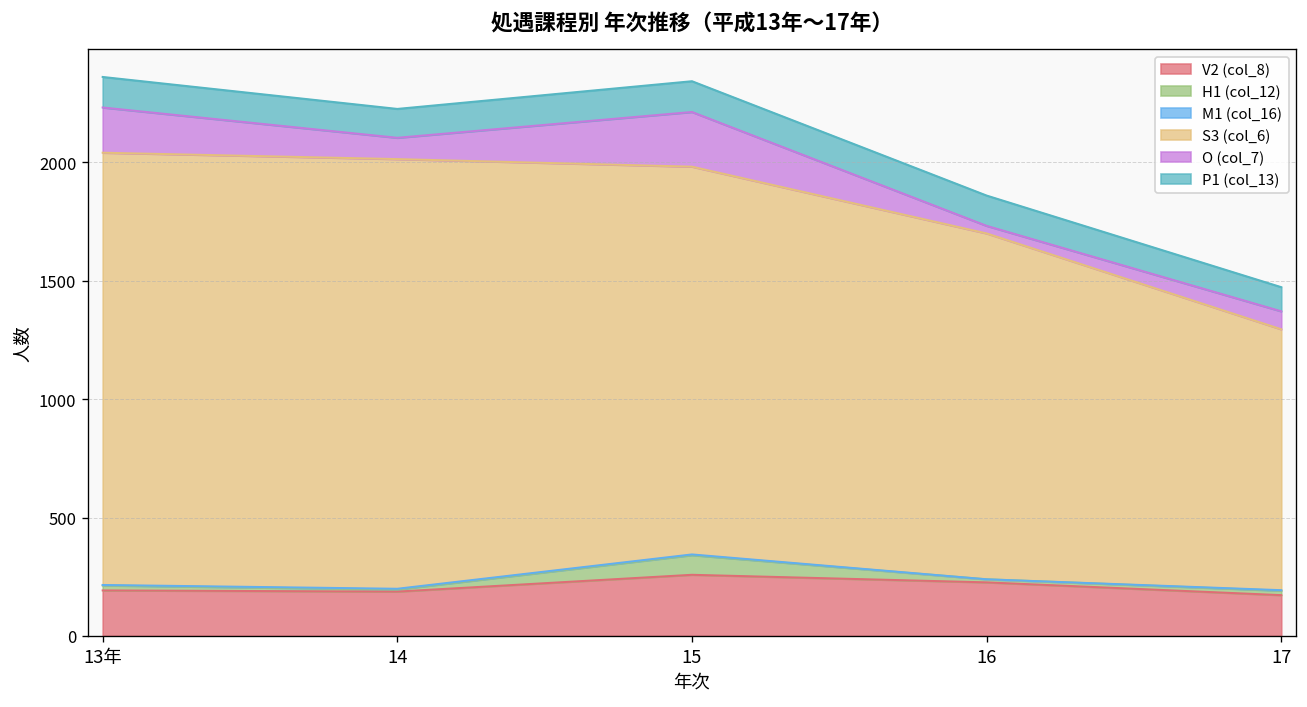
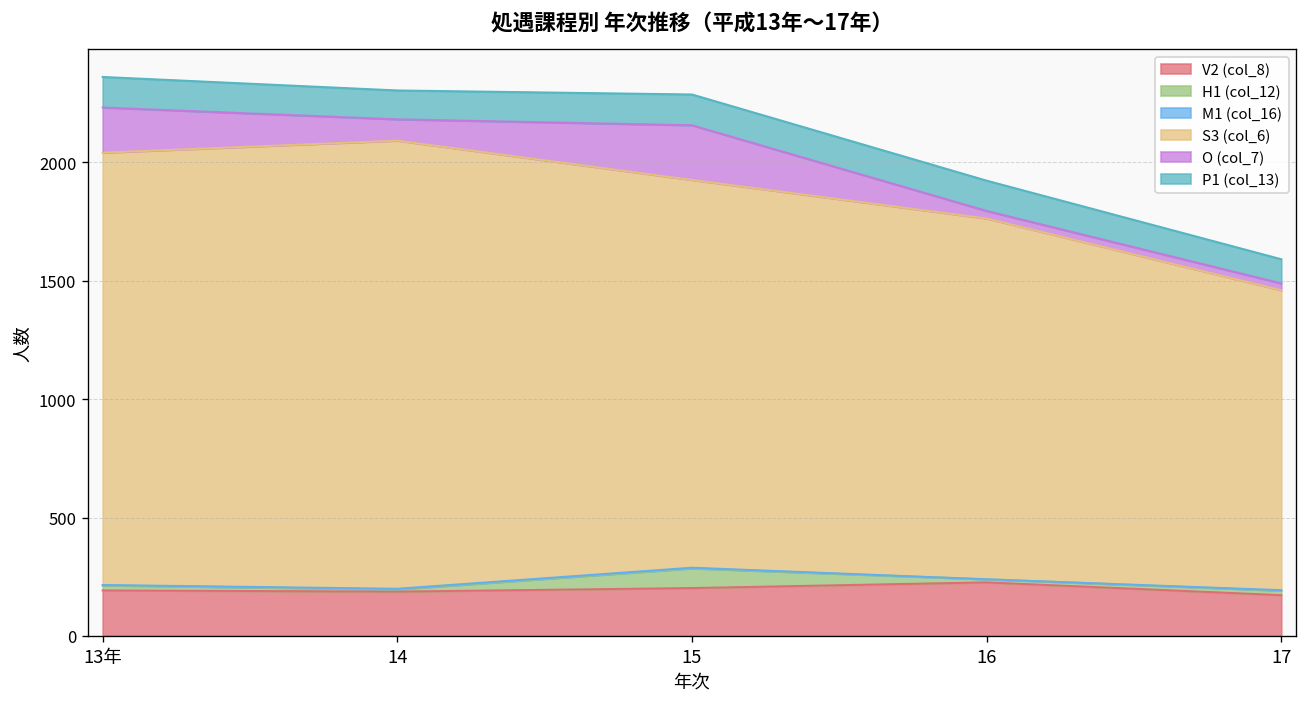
S3 (col_6), 14: 1820 -> 1890
V2 (col_8), 15: 260 -> 200
S3 (col_6), 16: 1460 -> 1520
S3 (col_6), 17: 1100 -> 1270
O (col_7), 17: 80 -> 30
